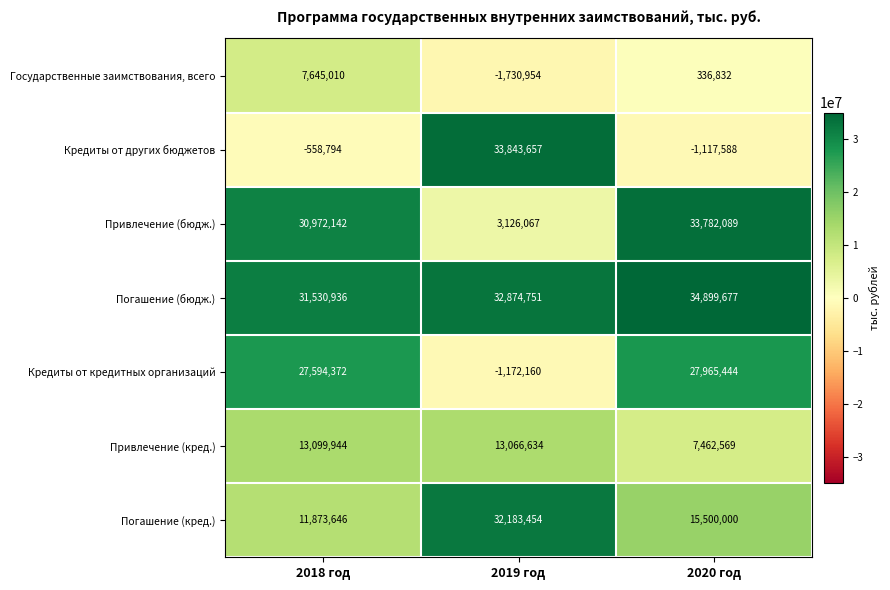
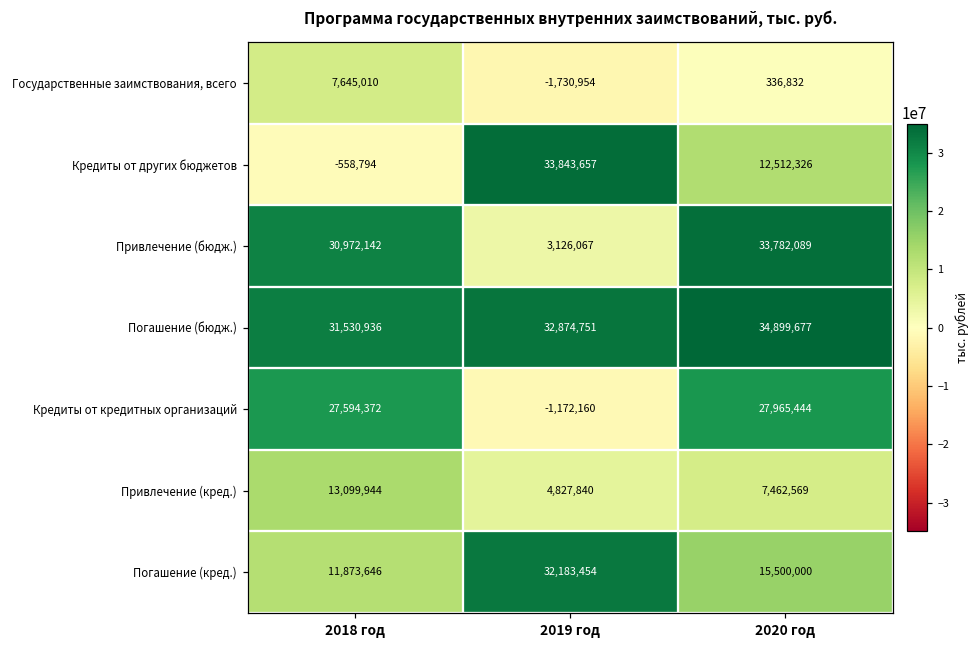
Кредиты от других бюджетов, 2020 год: -1,117,588 -> 12,512,326
Привлечение (кред.), 2019 год: 13,066,634 -> 4,827,840
